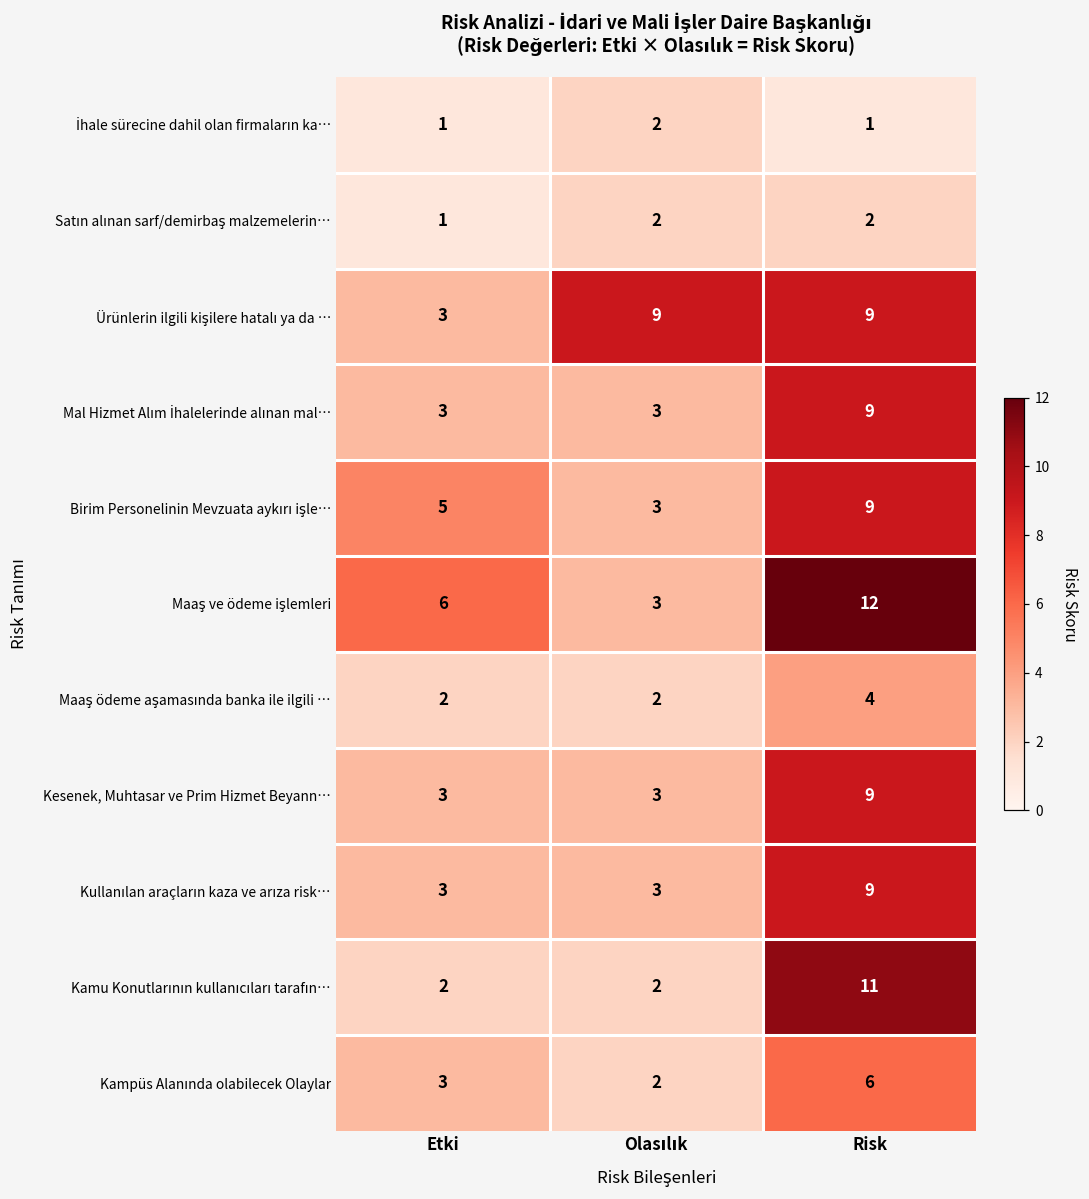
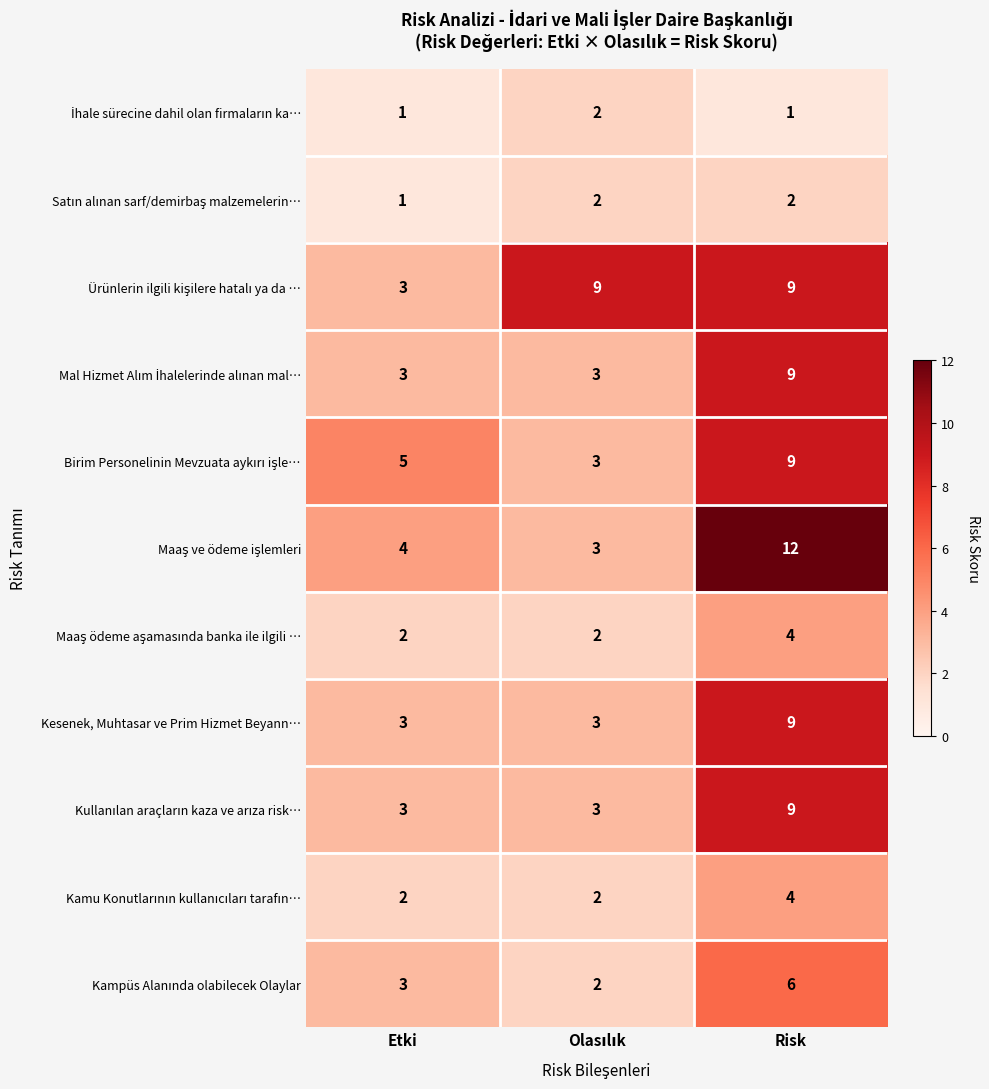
Maaş ve ödeme işlemleri, Etki: 6 -> 4
Kamu Konutlarının kullanıcıları tarafın…, Risk: 11 -> 4
